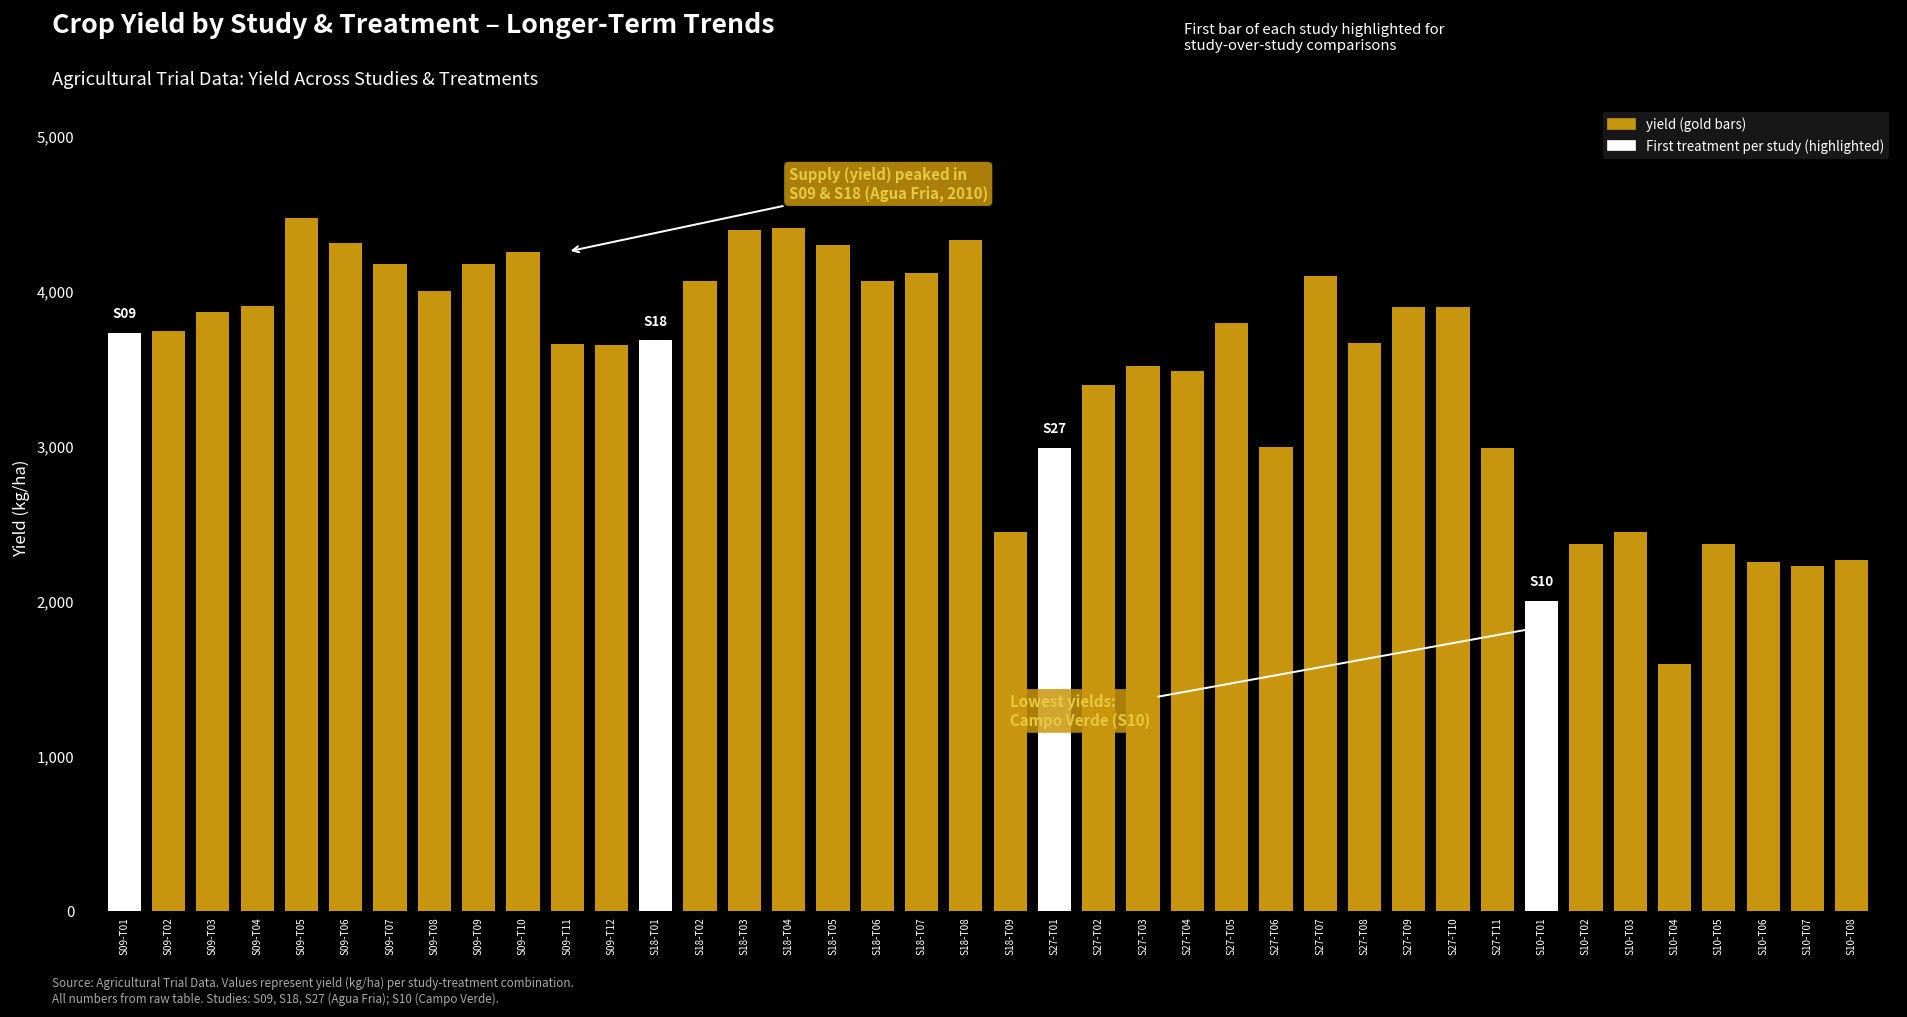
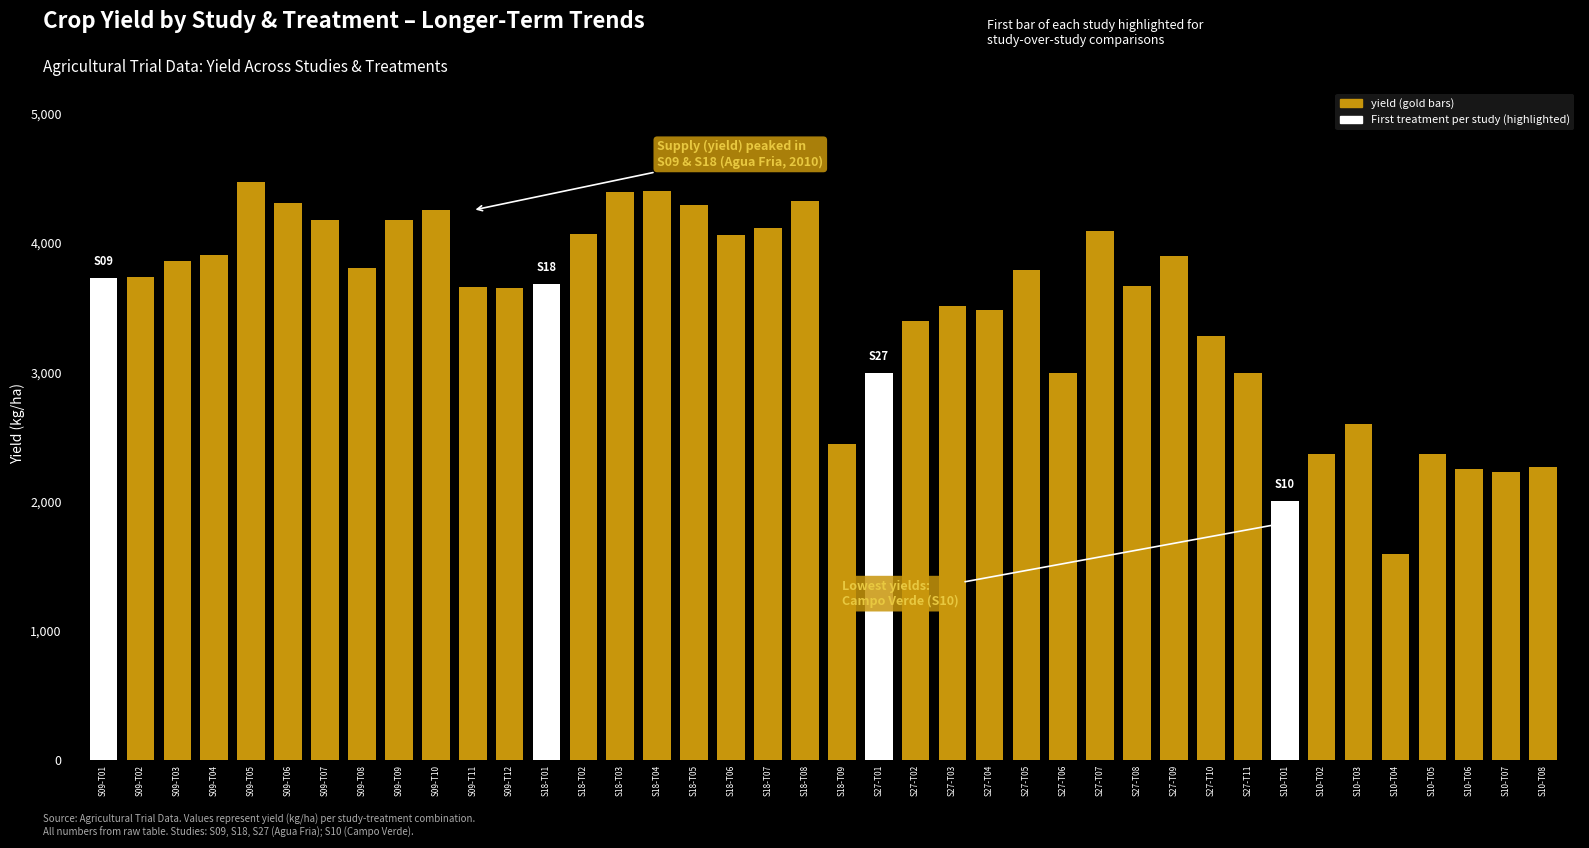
S09-T08: 4,000 -> 3,810
S27-T10: 3,890 -> 3,280
S10-T03: 2,440 -> 2,600
